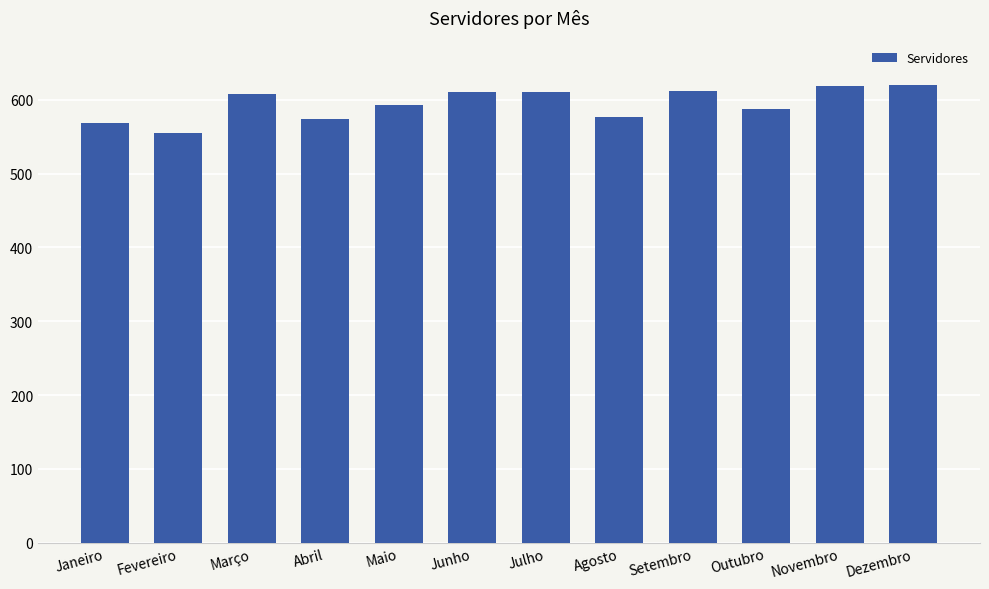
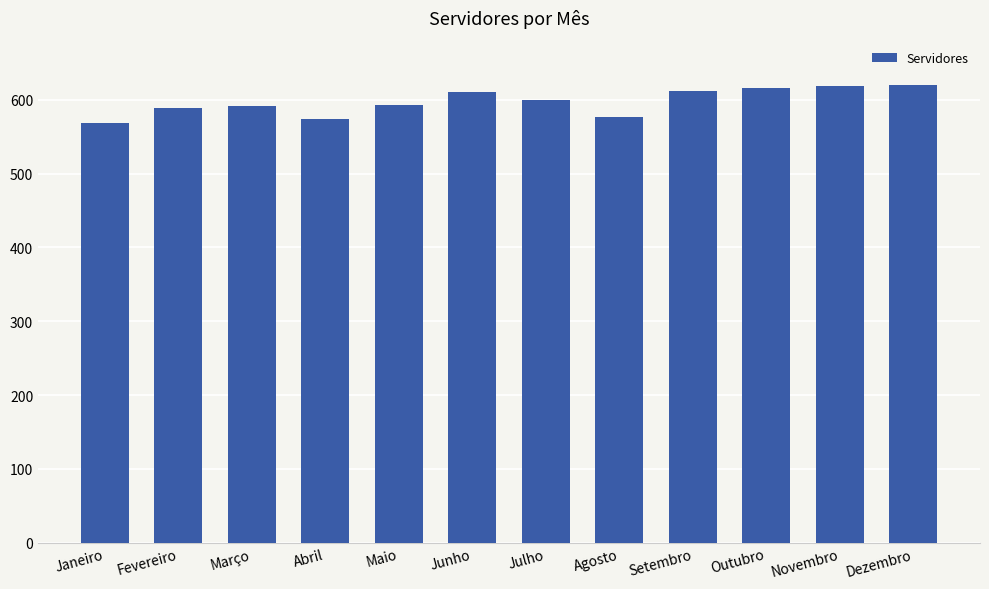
Fevereiro: 560 -> 590
Março: 610 -> 590
Julho: 610 -> 600
Outubro: 590 -> 620
